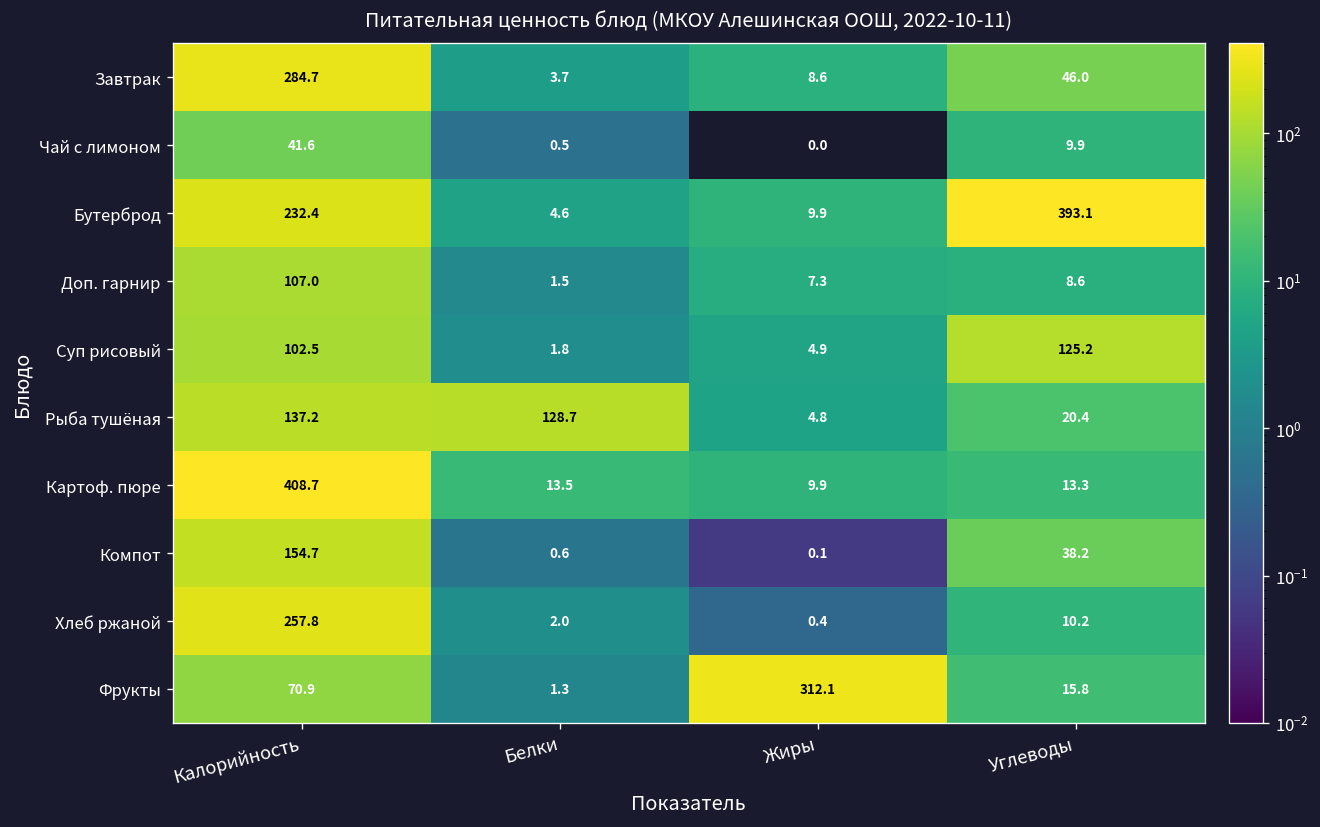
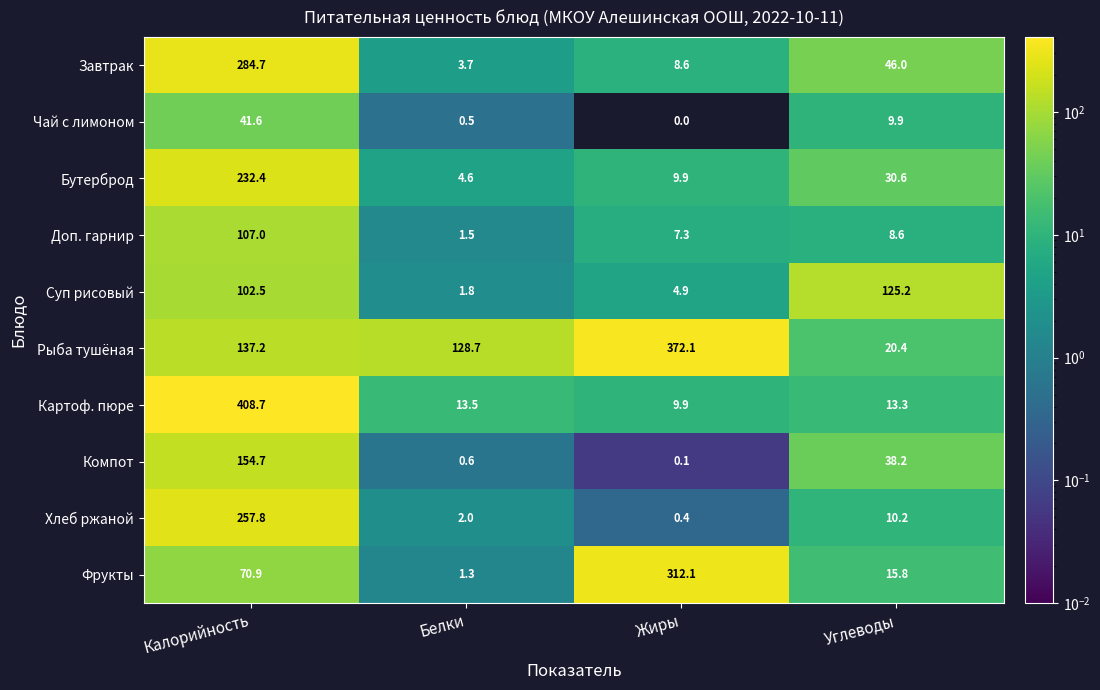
Бутерброд, Углеводы: 393.1 -> 30.6
Рыба тушёная, Жиры: 4.8 -> 372.1
